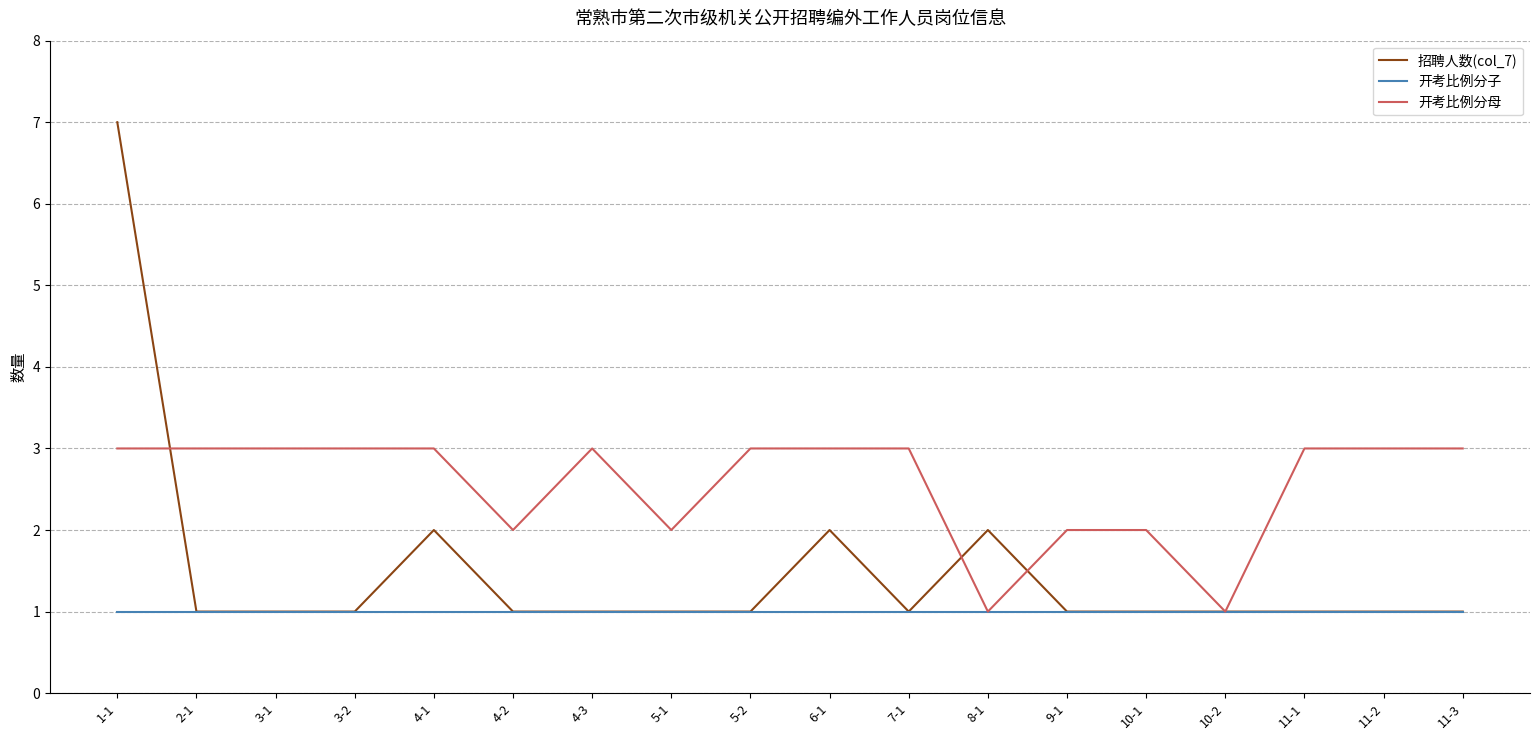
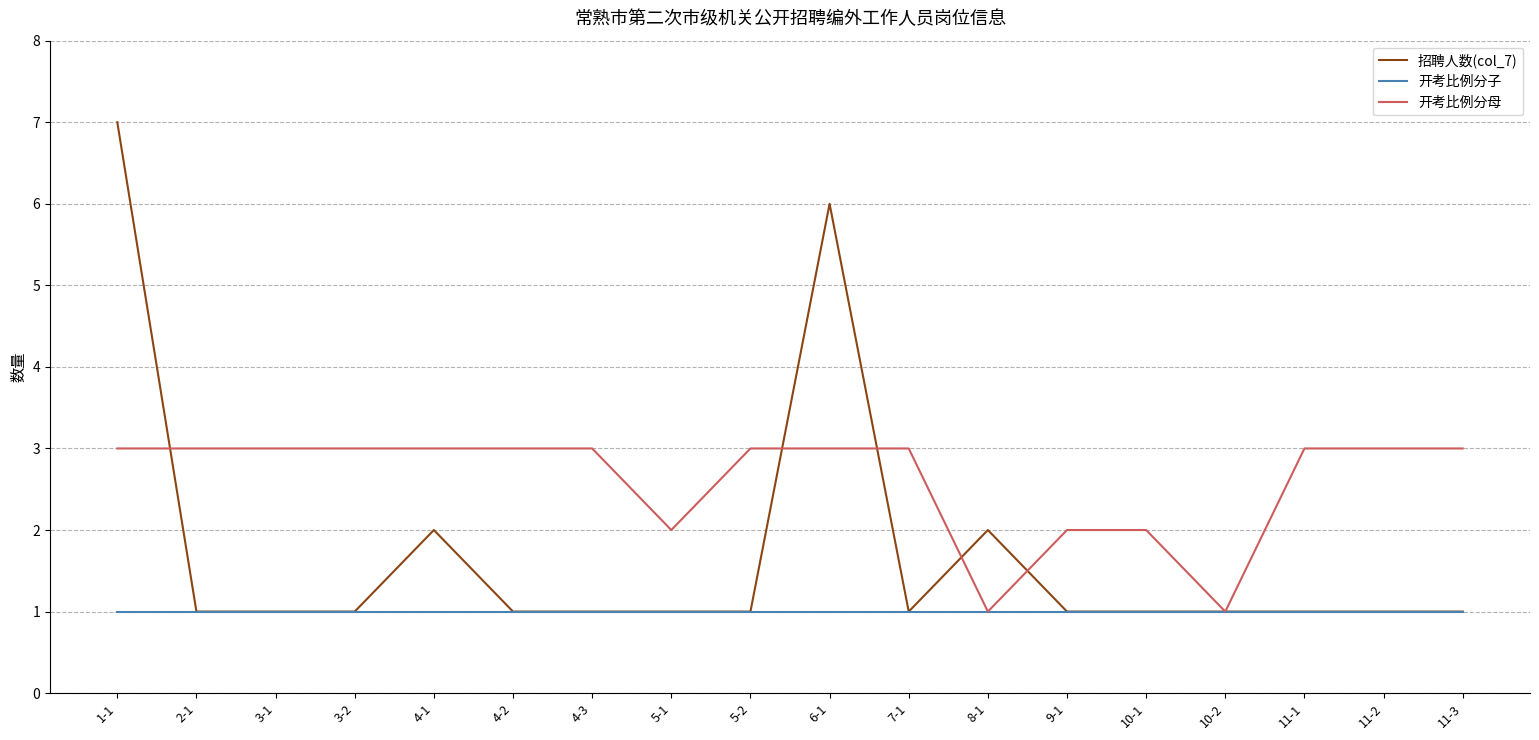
开考比例分母, 4-2: 2 -> 3
招聘人数(col_7), 6-1: 2 -> 6
